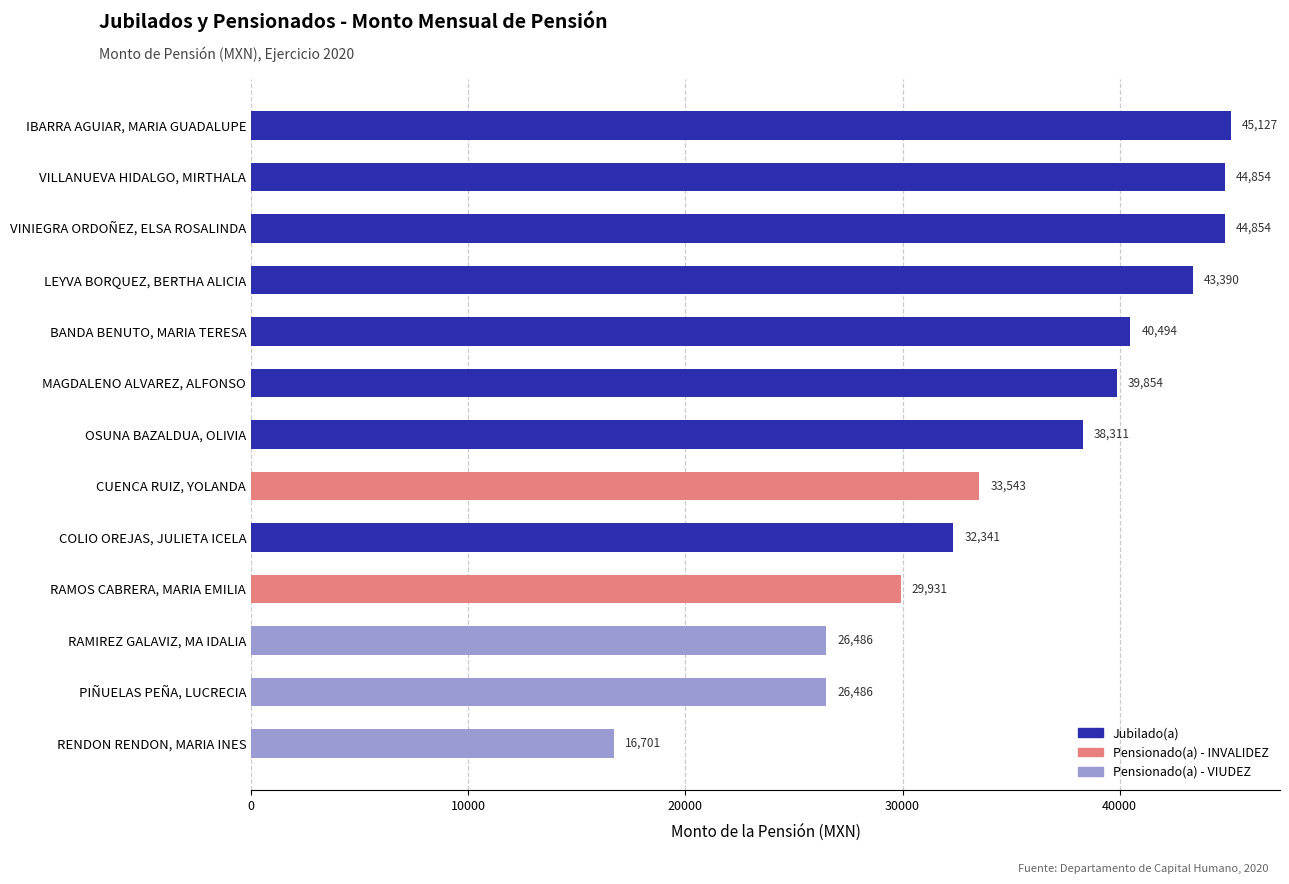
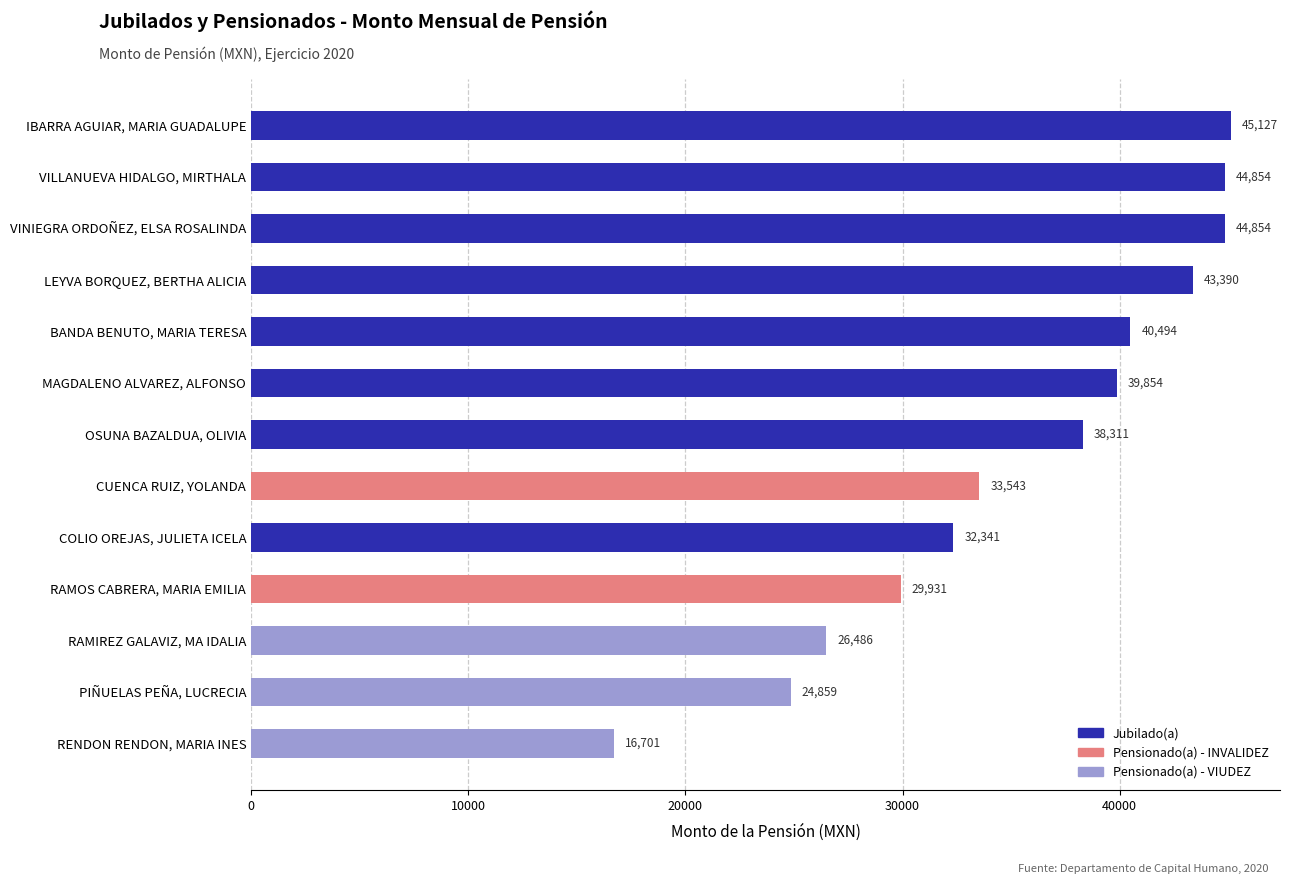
PIÑUELAS PEÑA, LUCRECIA: 26,486 -> 24,859
